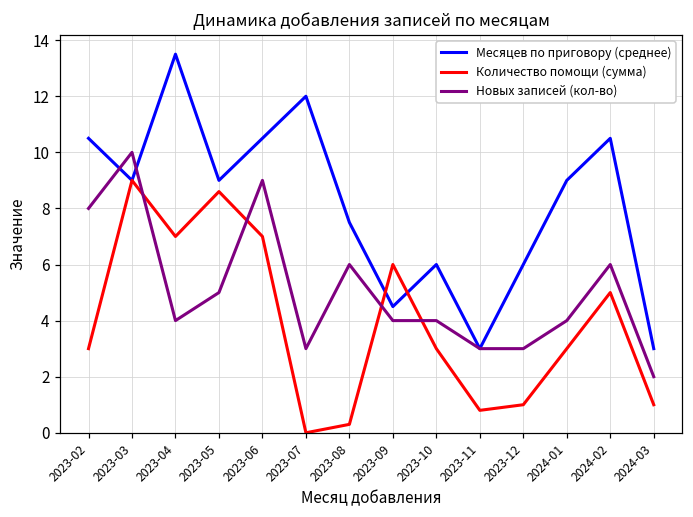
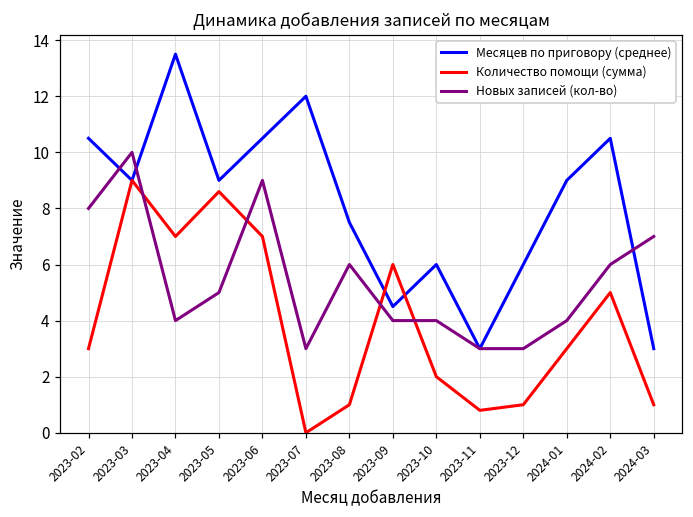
Количество помощи (сумма), 2023-08: 0.3 -> 1.0
Количество помощи (сумма), 2023-10: 3 -> 2
Новых записей (кол-во), 2024-03: 2 -> 7
